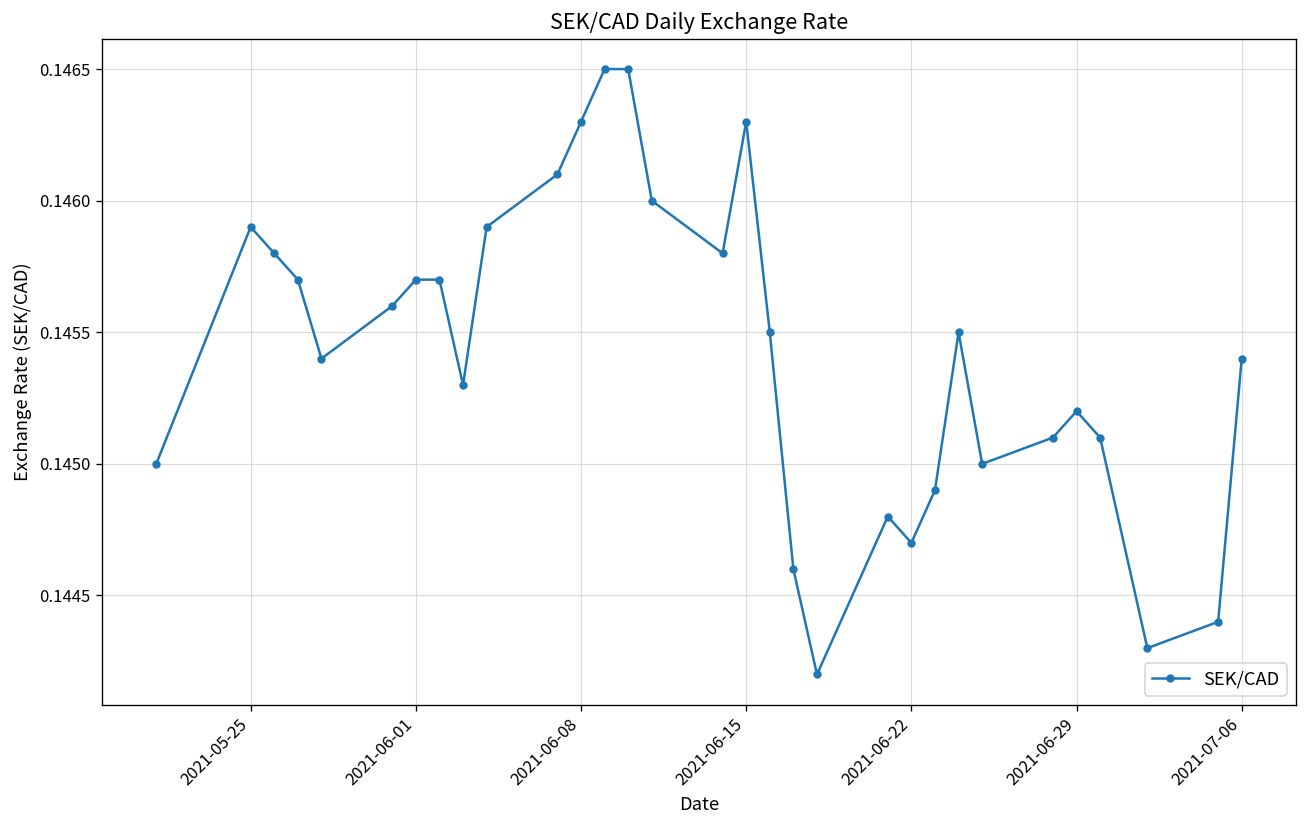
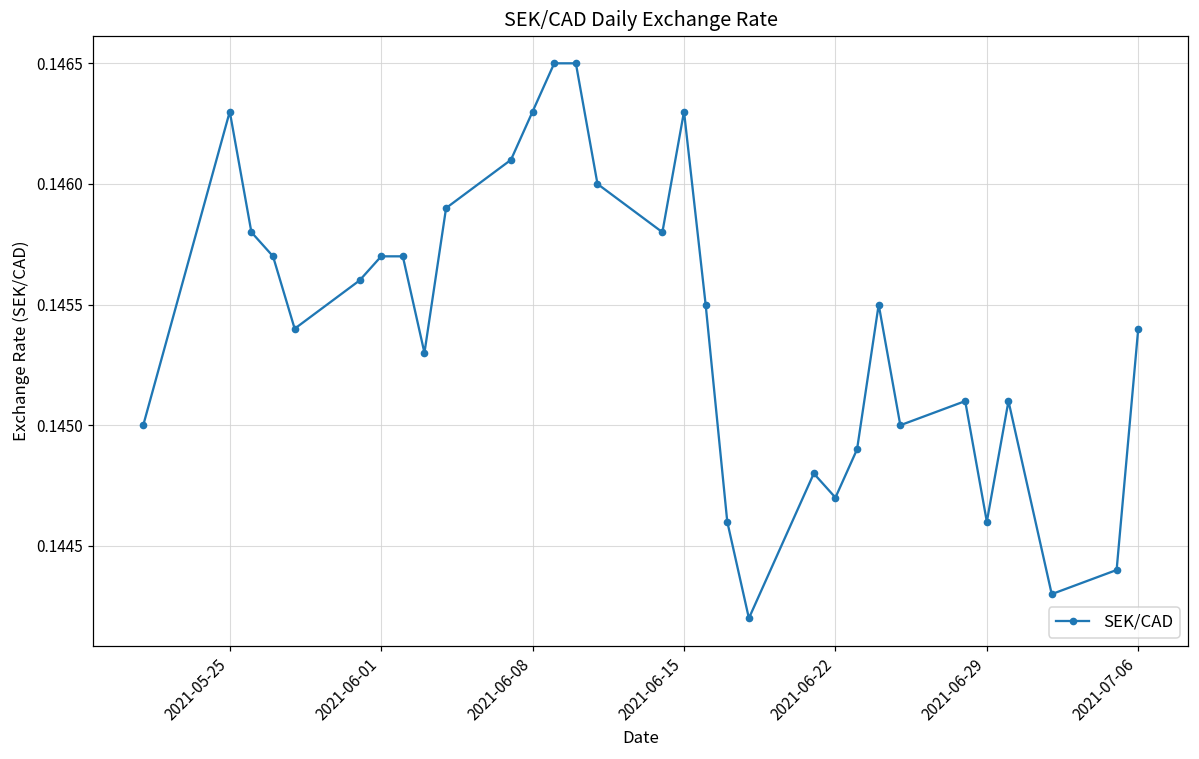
2021-05-25: 0.1459 -> 0.1463
2021-06-29: 0.1452 -> 0.1446
